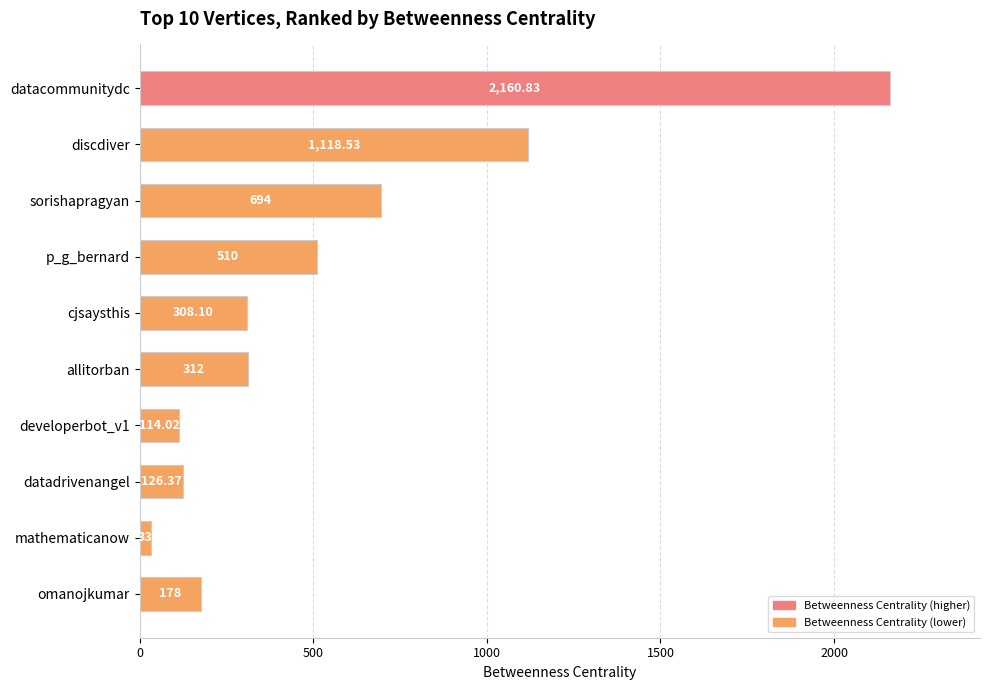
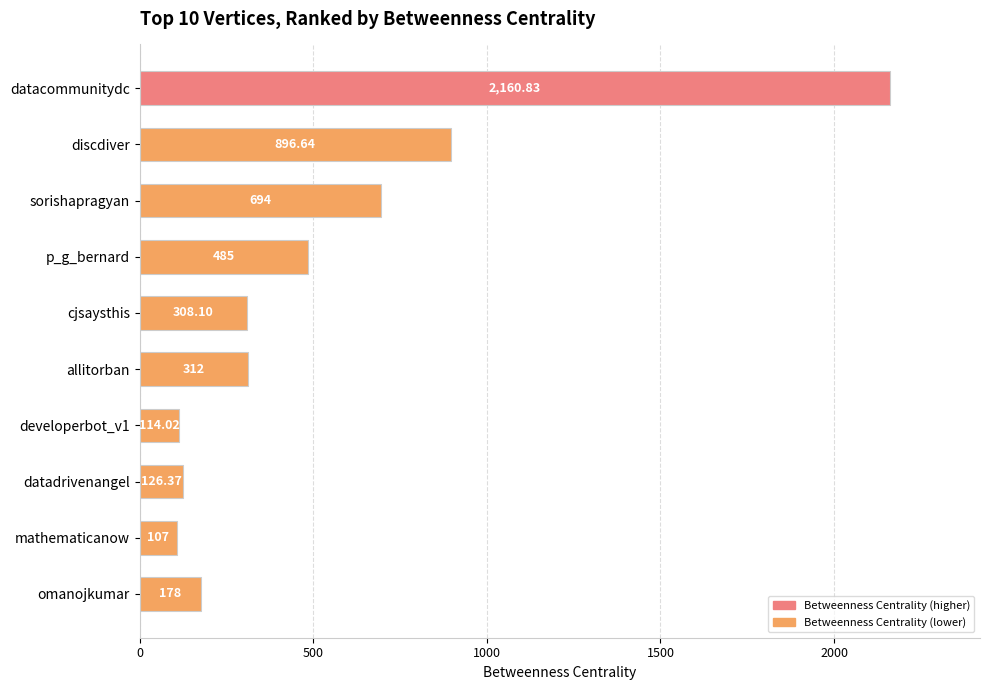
discdiver: 1,118.53 -> 896.64
p_g_bernard: 510 -> 485
mathematicanow: 33 -> 107
